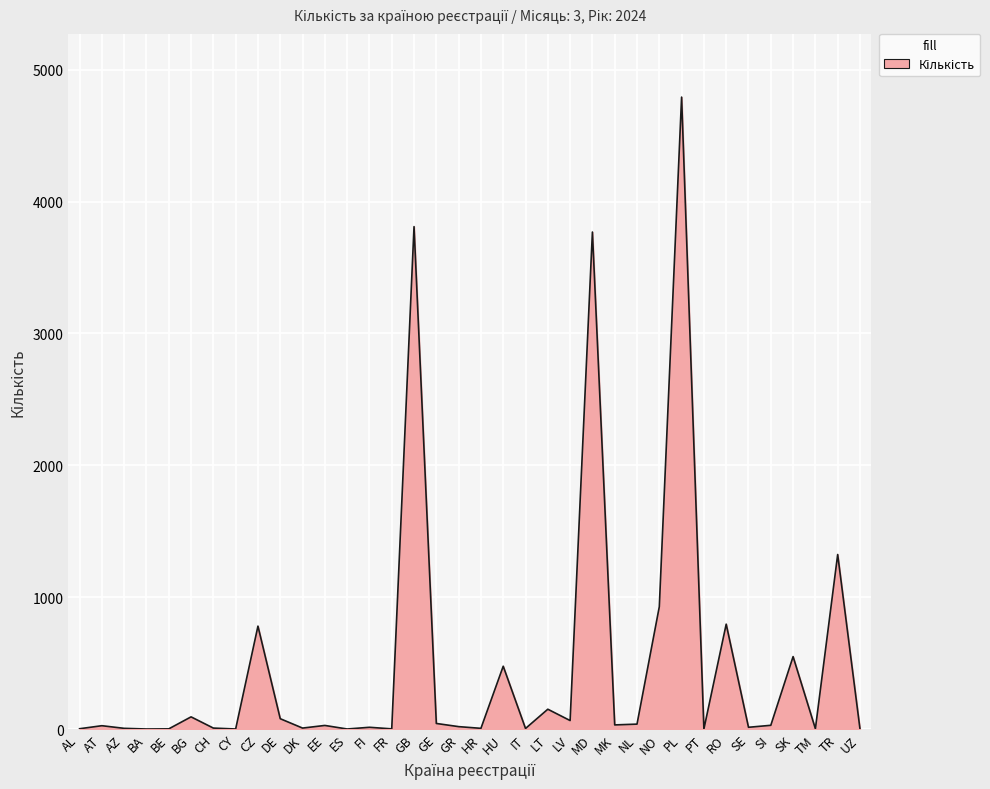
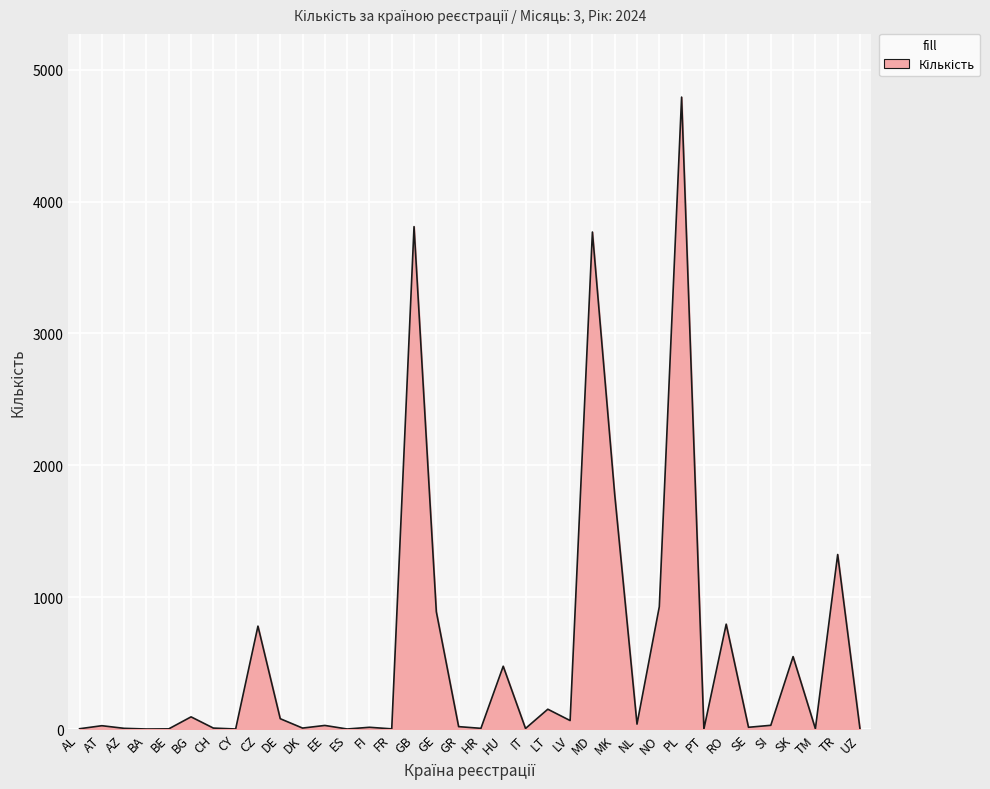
GE: 40 -> 890
MK: 30 -> 1780
